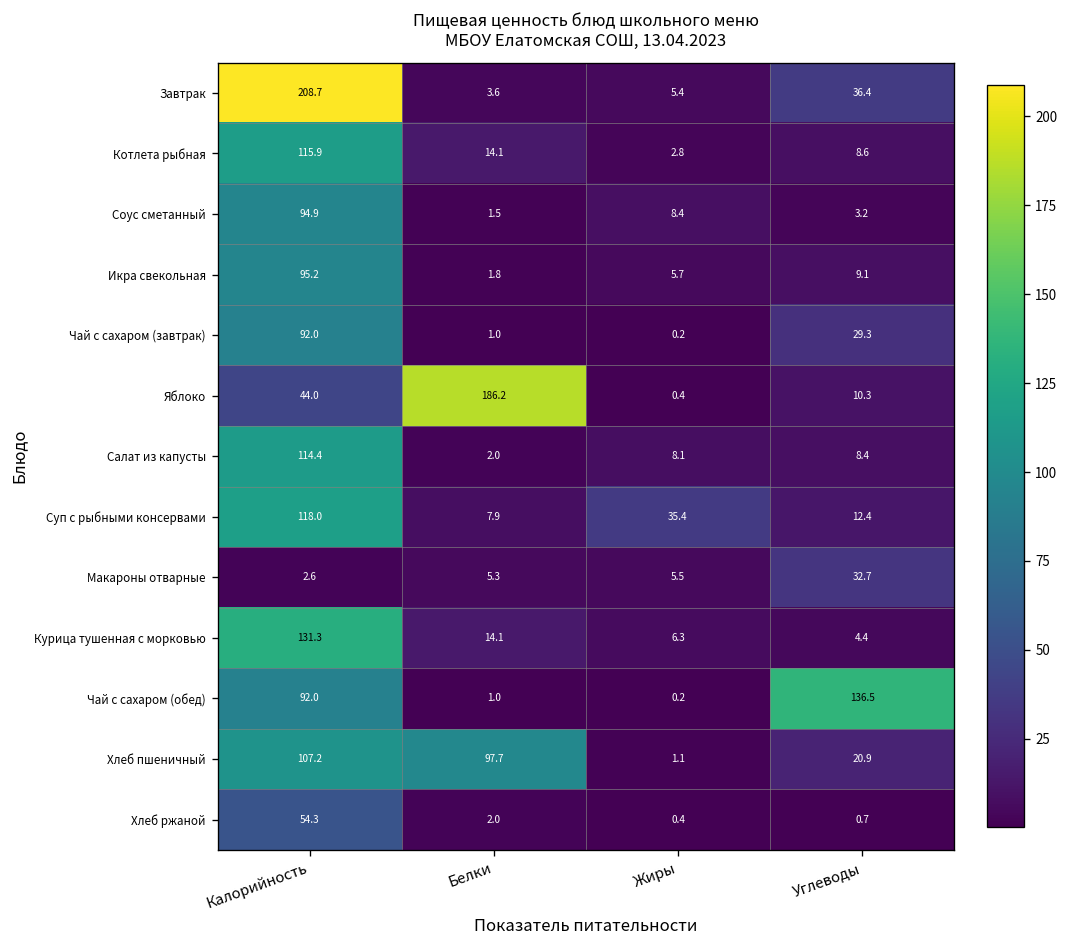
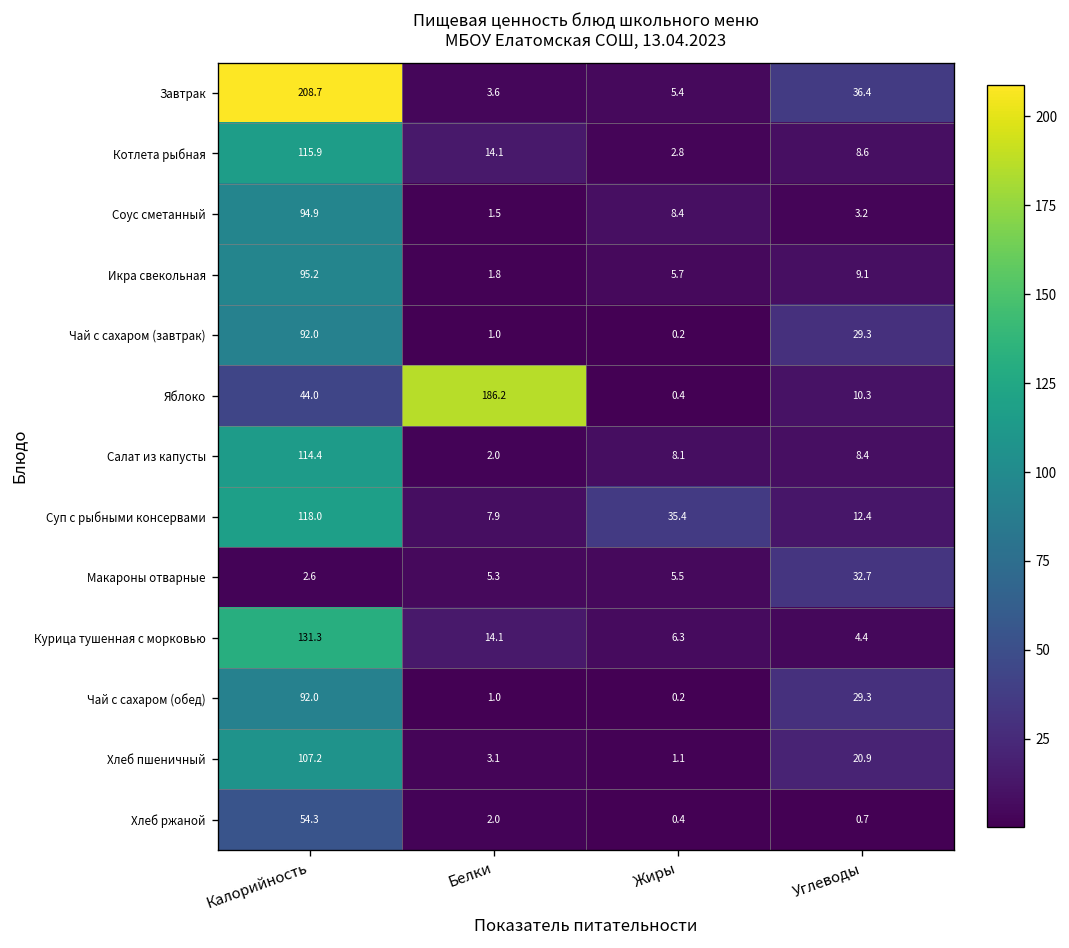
Чай с сахаром (обед), Углеводы: 136.5 -> 29.3
Хлеб пшеничный, Белки: 97.7 -> 3.1
